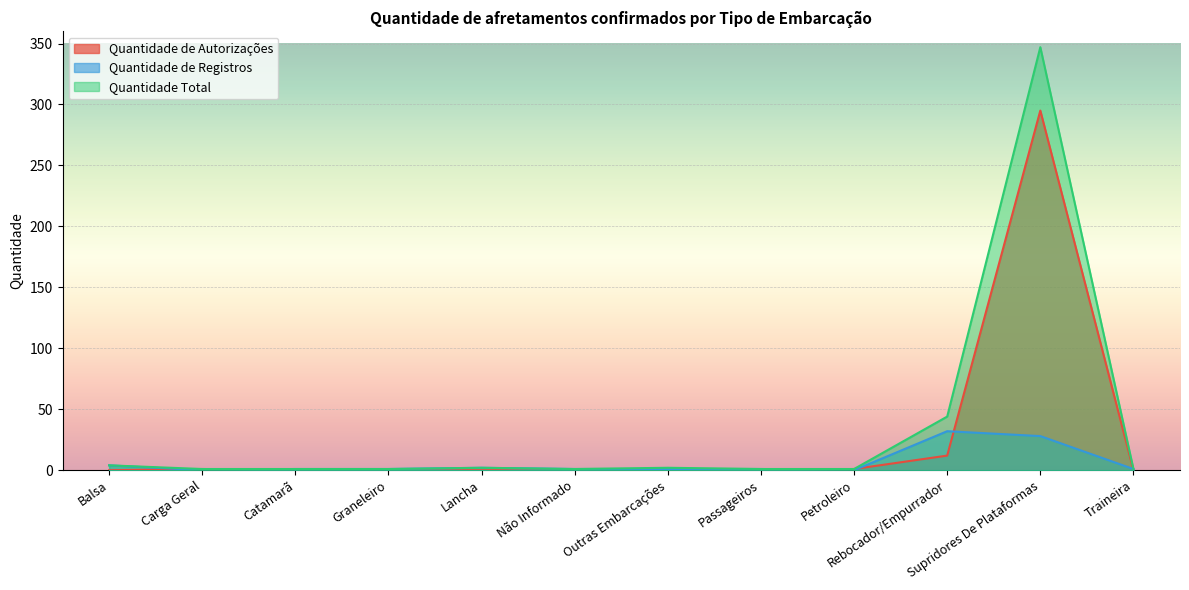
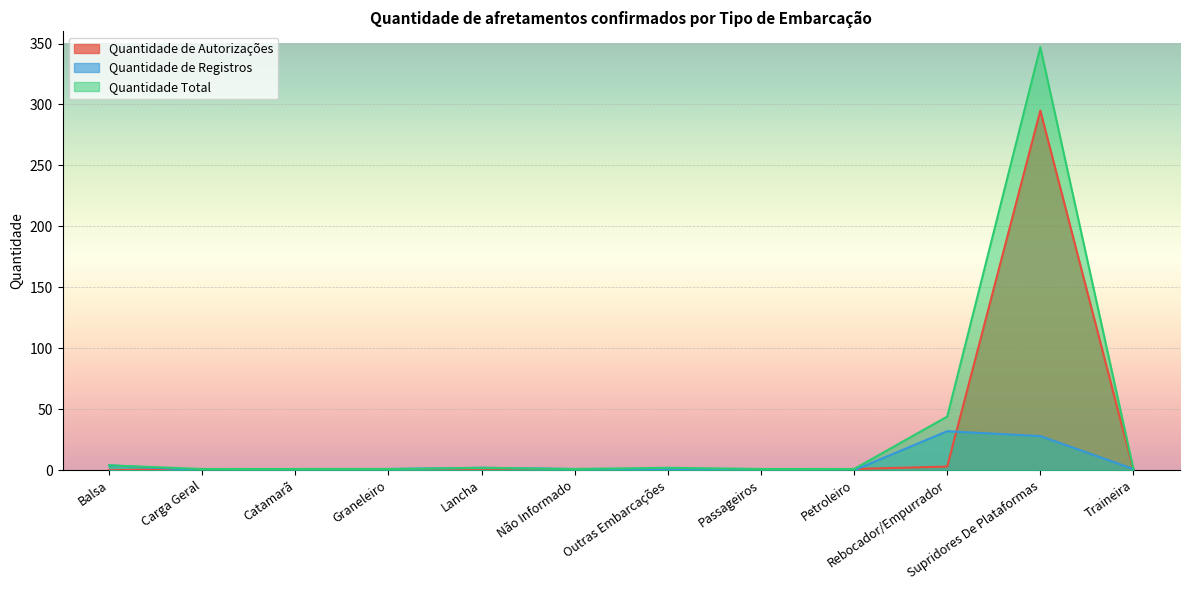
Quantidade de Autorizações, Rebocador/Empurrador: 12 -> 3
